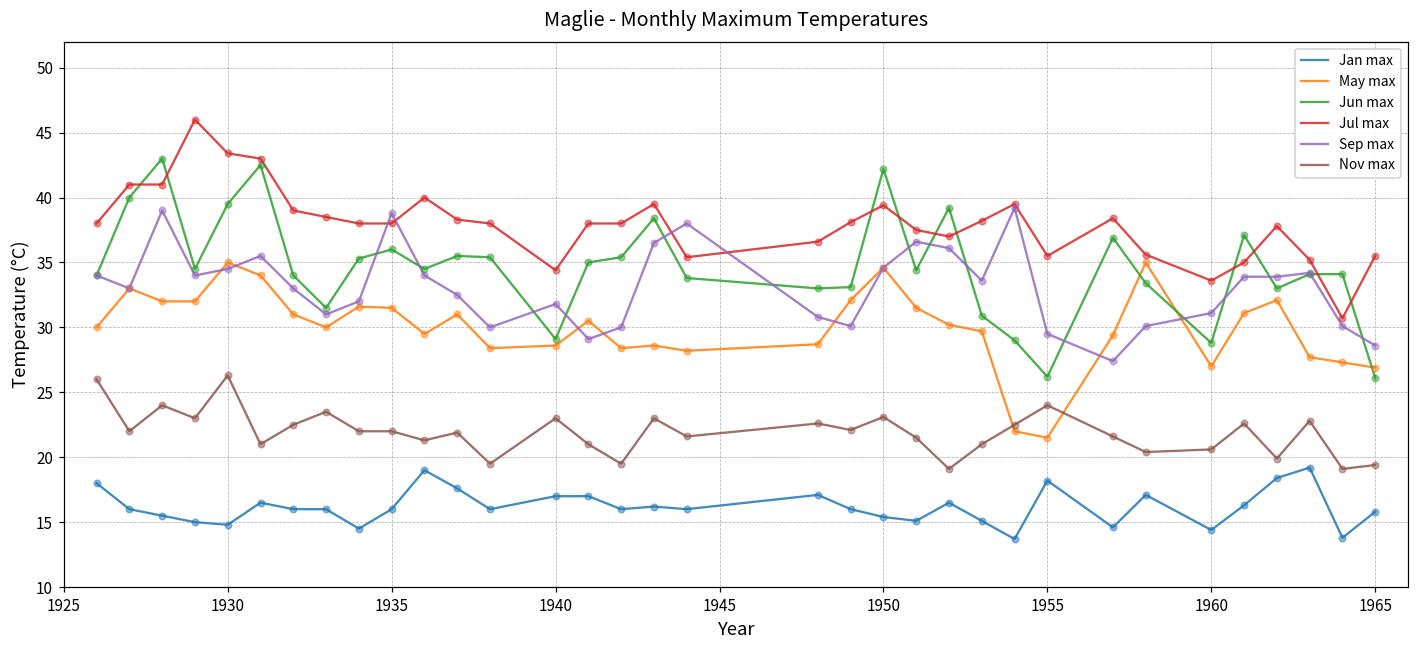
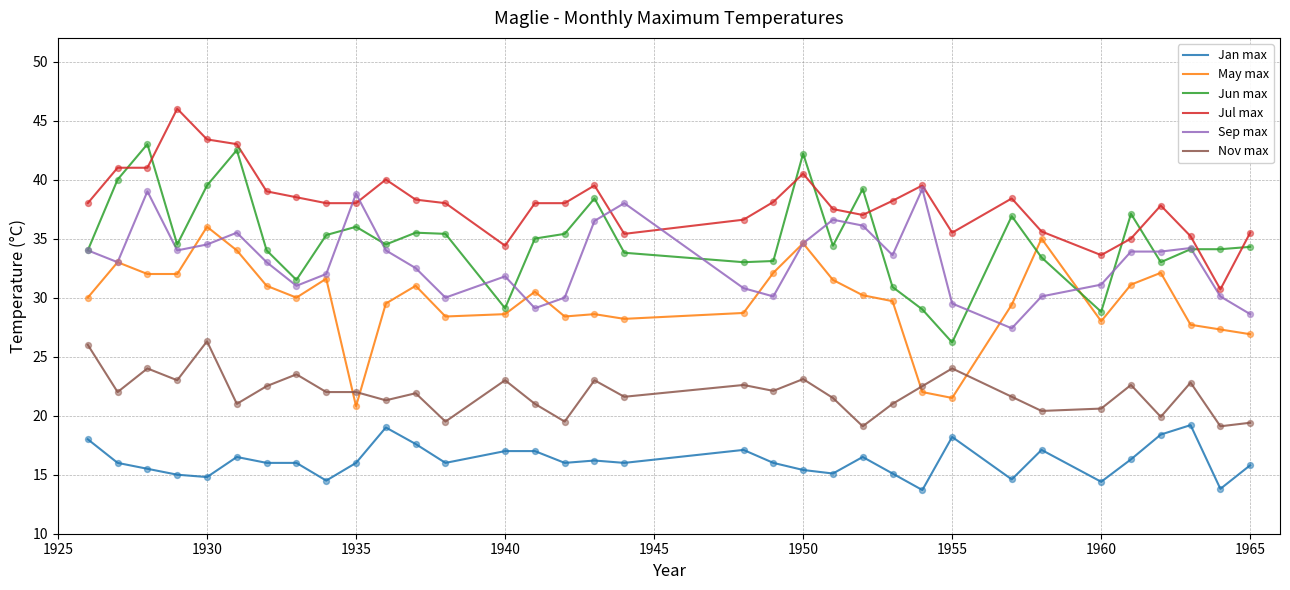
May max, 1930: 35 -> 36
May max, 1935: 31.5 -> 20.8
Jul max, 1950: 39.4 -> 40.5
May max, 1960: 27 -> 28
Jun max, 1965: 26.1 -> 34.3
